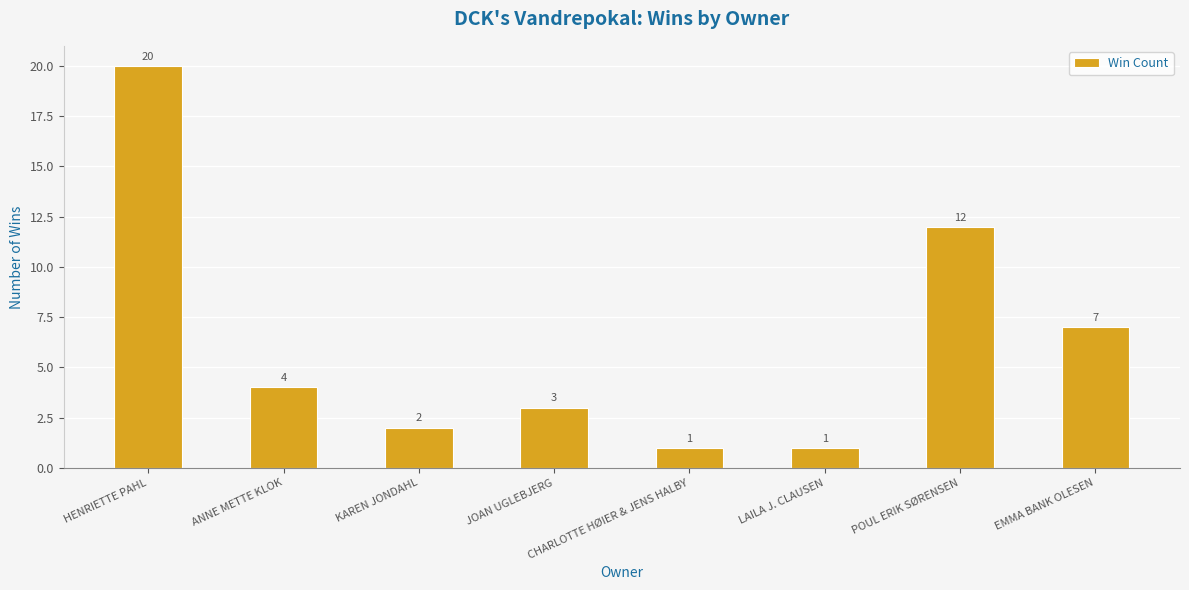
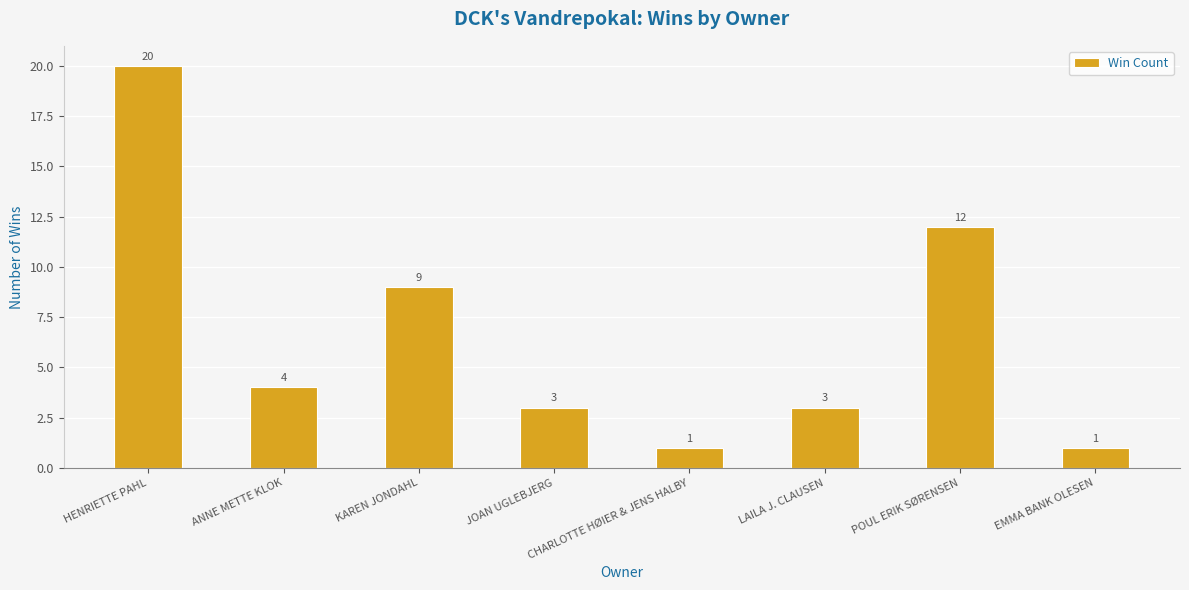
KAREN JONDAHL: 2 -> 9
LAILA J. CLAUSEN: 1 -> 3
EMMA BANK OLESEN: 7 -> 1
